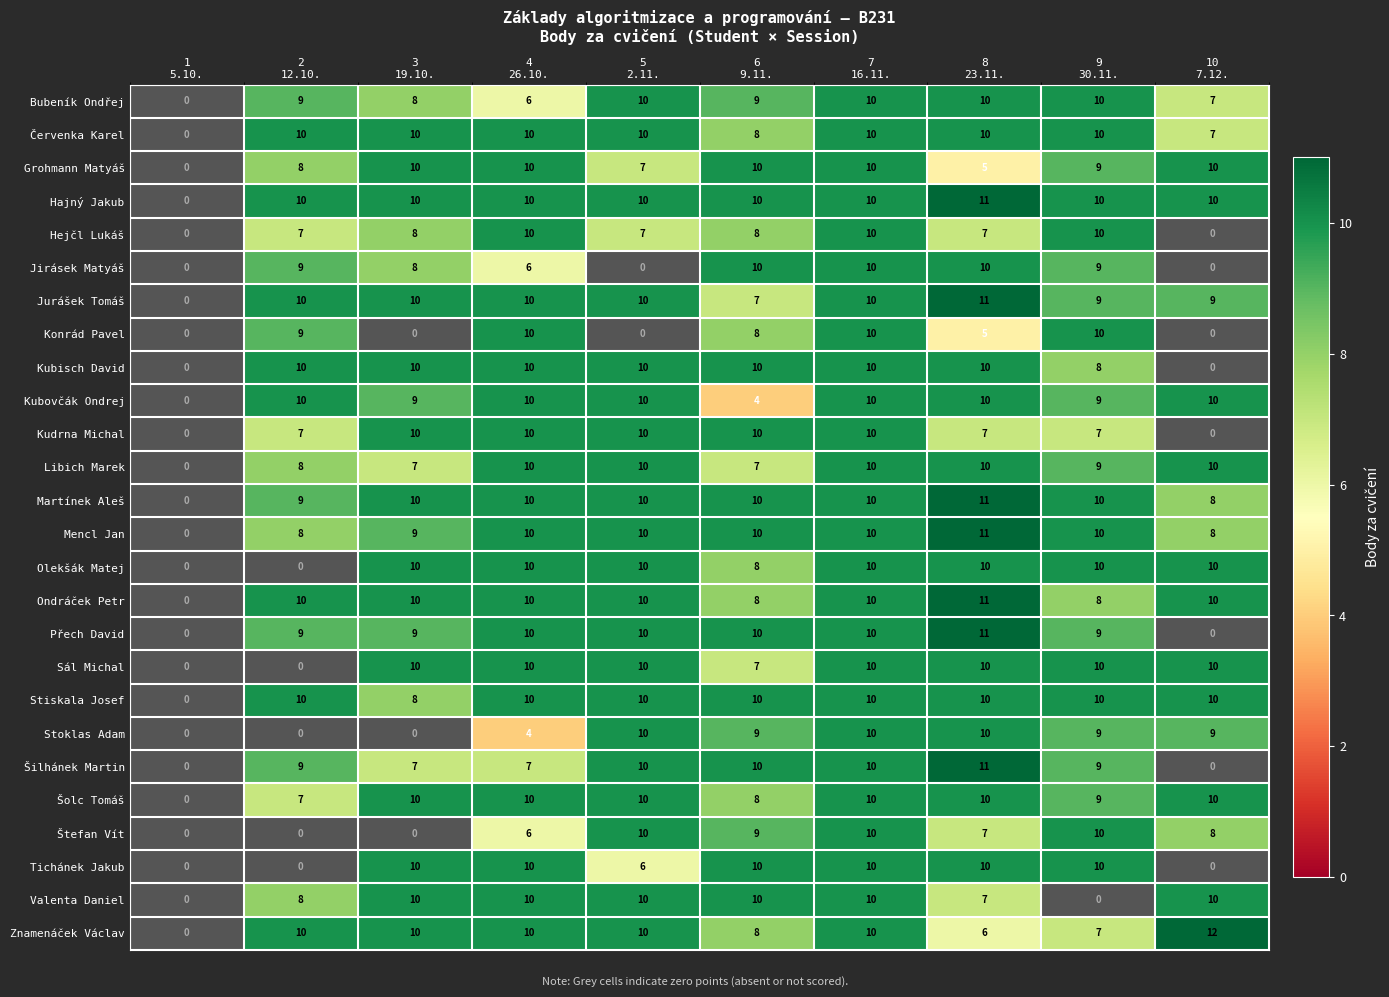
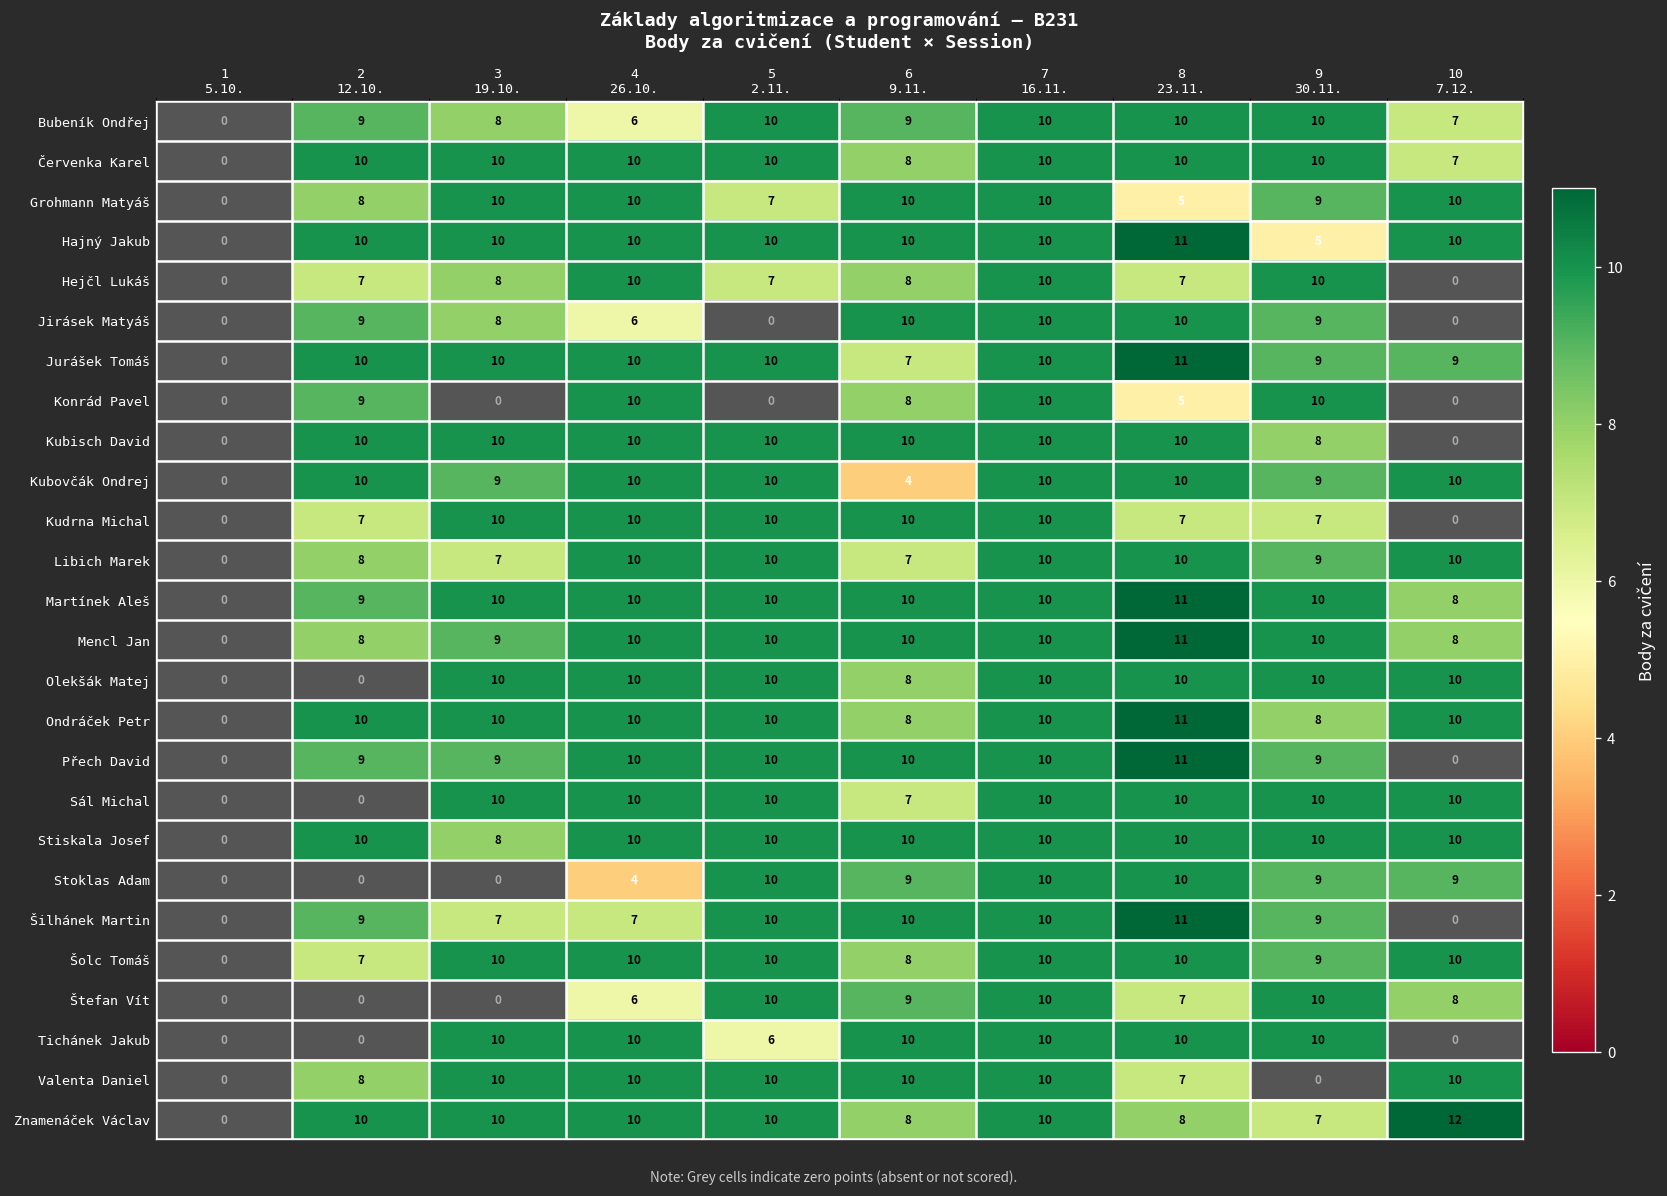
Hajný Jakub, 9 30.11.: 10 -> 5
Znamenáček Václav, 8 23.11.: 6 -> 8
